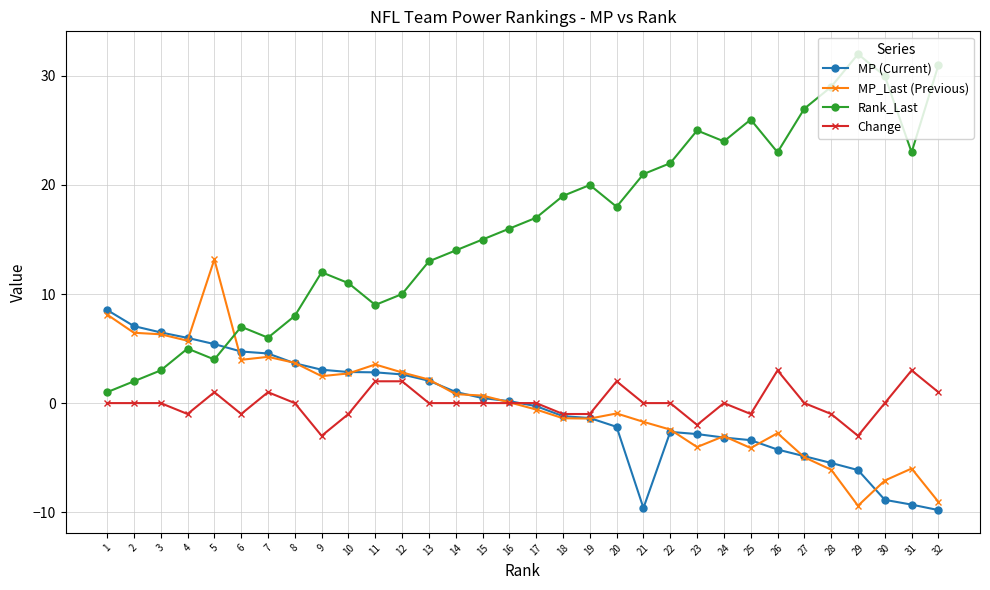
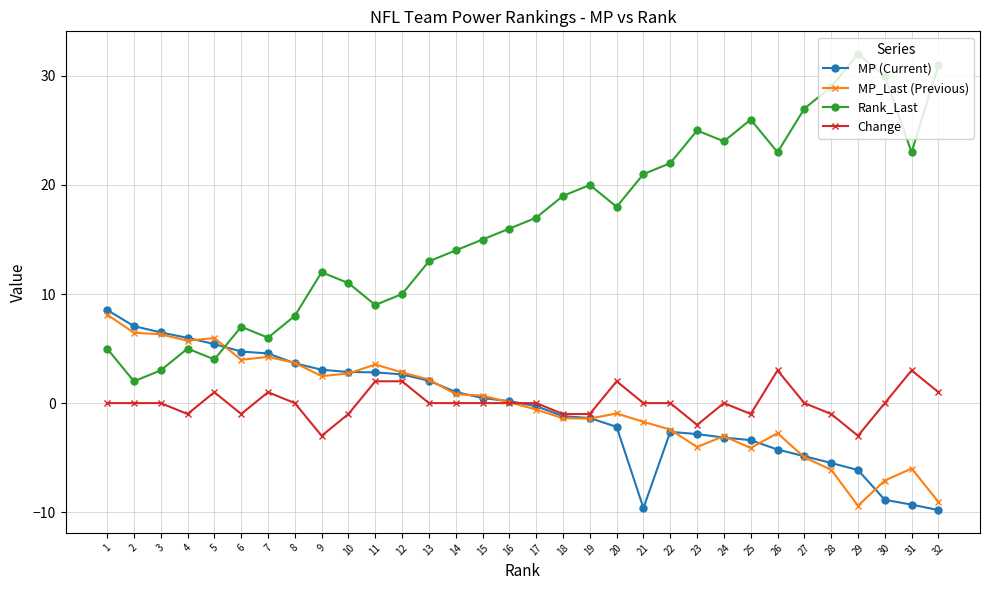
Rank_Last, 1: 1 -> 5
MP_Last (Previous), 5: 13.2 -> 6.0
